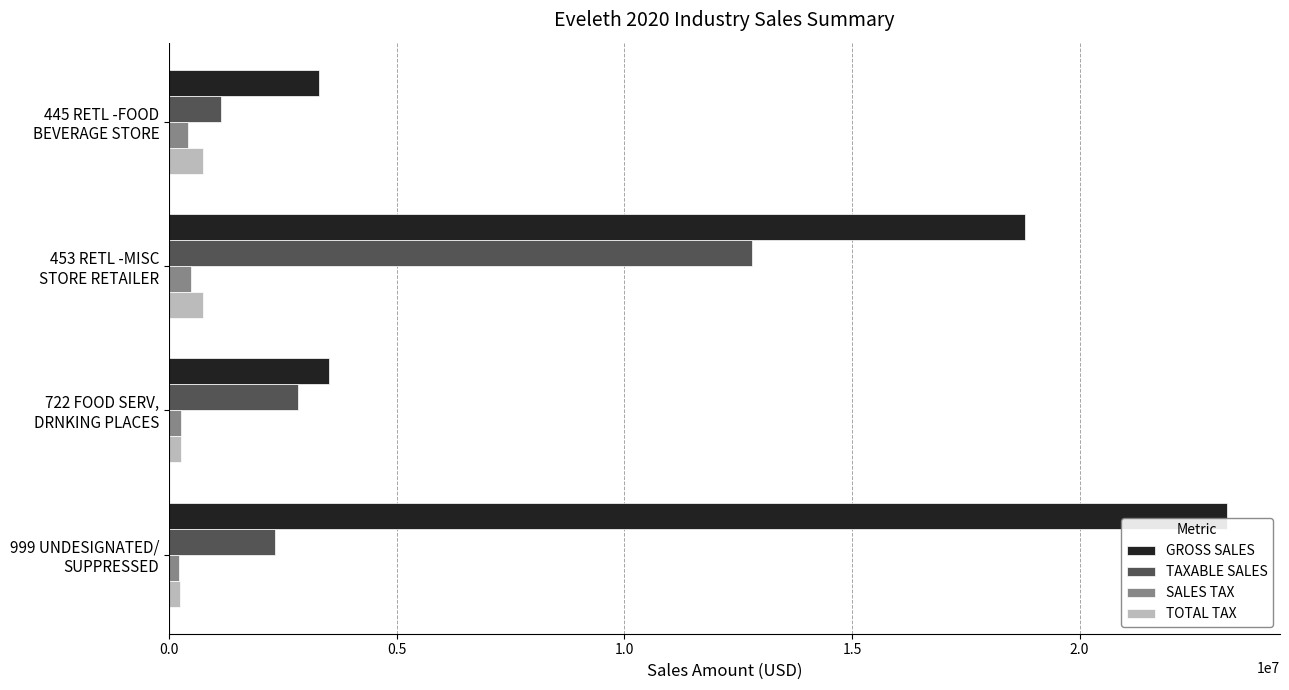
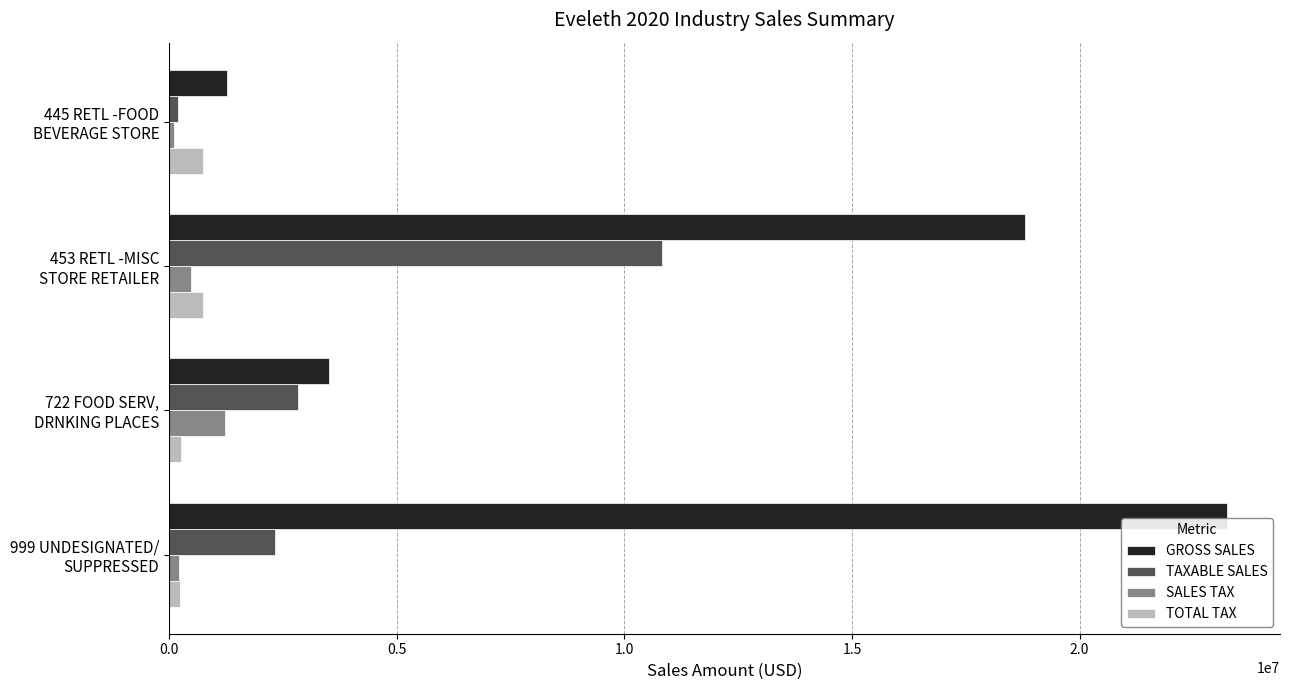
GROSS SALES, 445 RETL -FOOD BEVERAGE STORE: 3300000 -> 1300000
TAXABLE SALES, 445 RETL -FOOD BEVERAGE STORE: 1100000 -> 200000
SALES TAX, 445 RETL -FOOD BEVERAGE STORE: 400000 -> 100000
TAXABLE SALES, 453 RETL -MISC STORE RETAILER: 12800000 -> 10800000
SALES TAX, 722 FOOD SERV, DRNKING PLACES: 200000 -> 1200000
